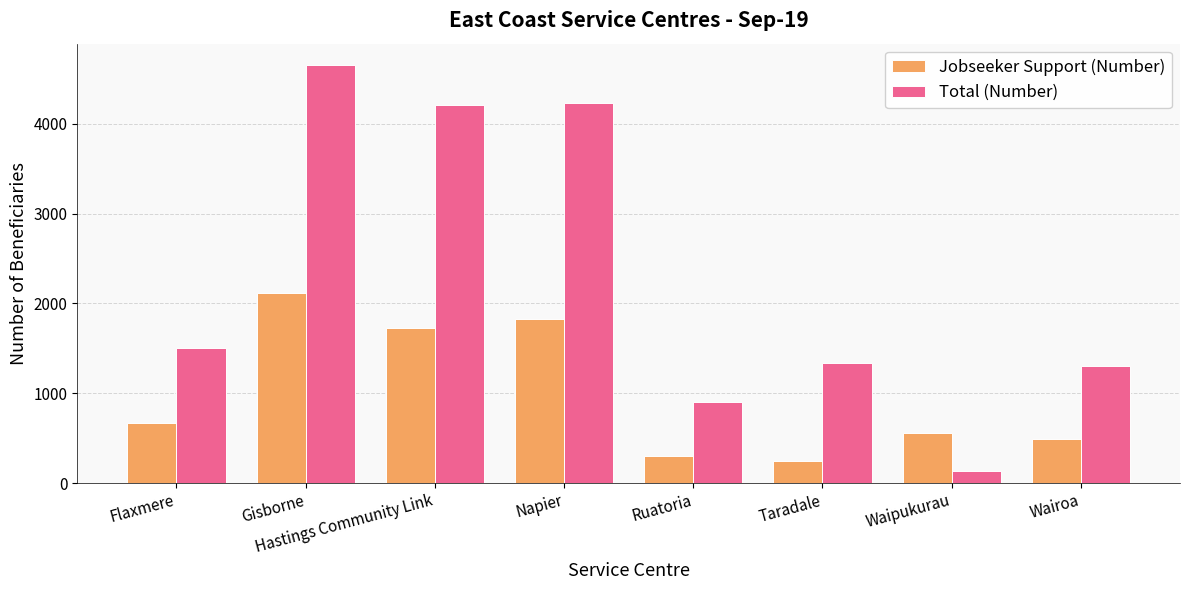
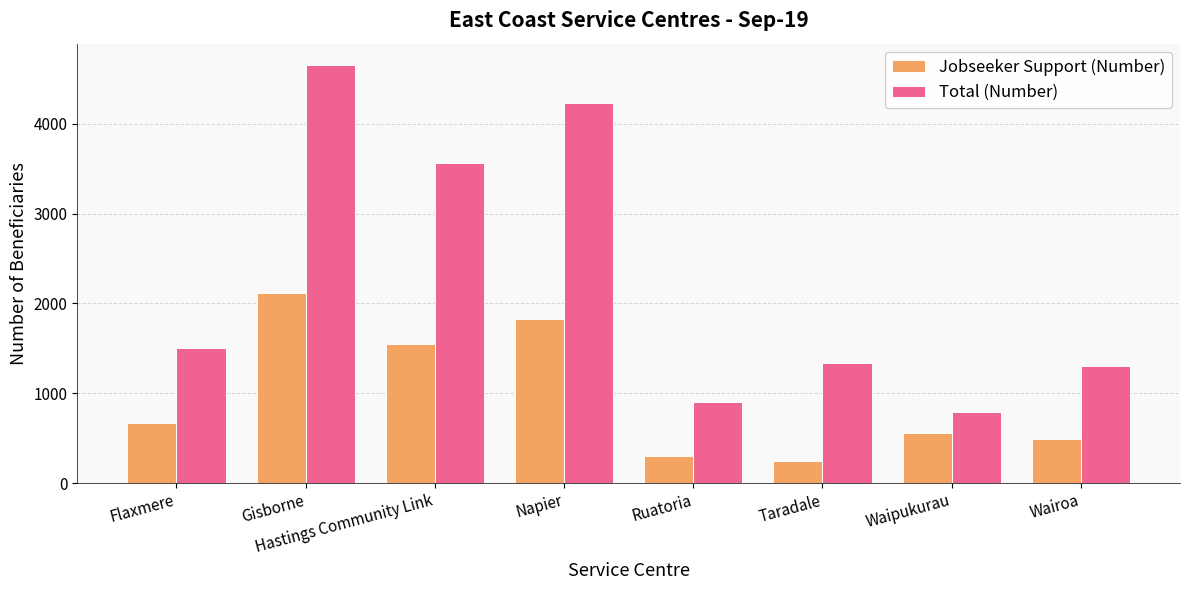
Jobseeker Support (Number), Hastings Community Link: 1700 -> 1500
Total (Number), Hastings Community Link: 4200 -> 3600
Total (Number), Waipukurau: 100 -> 800
